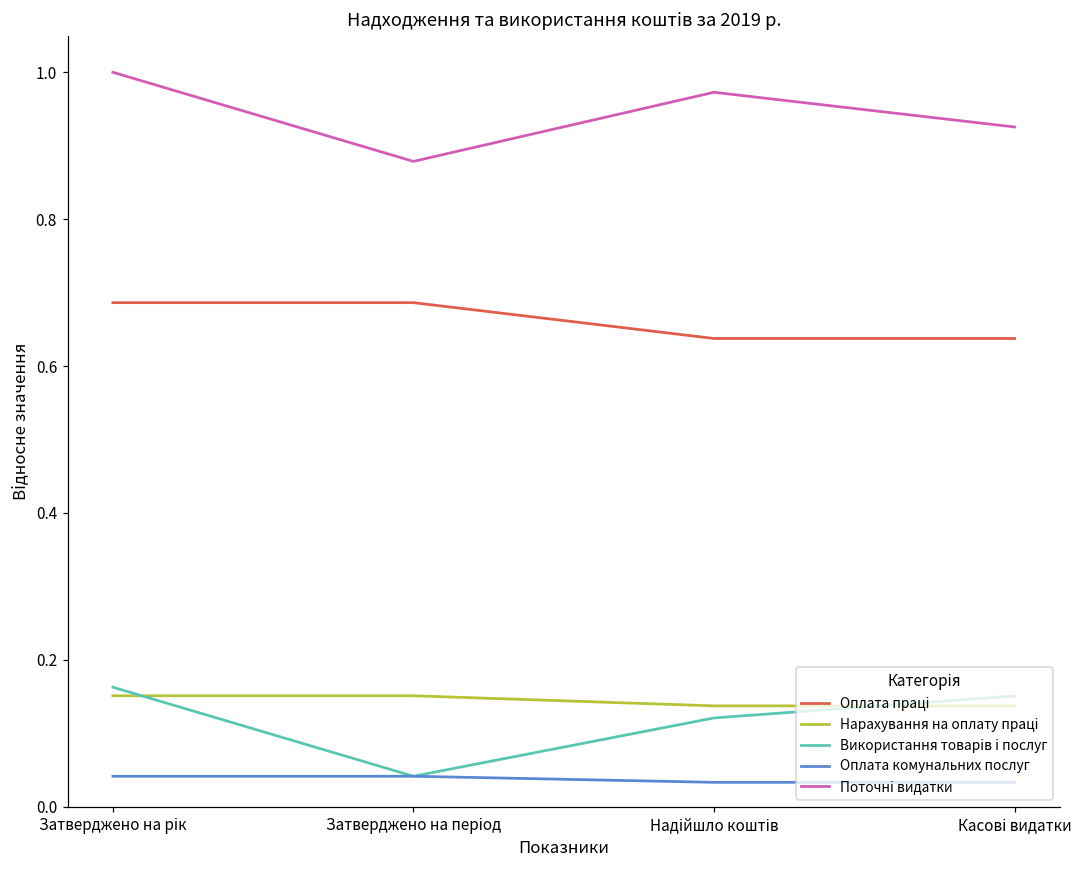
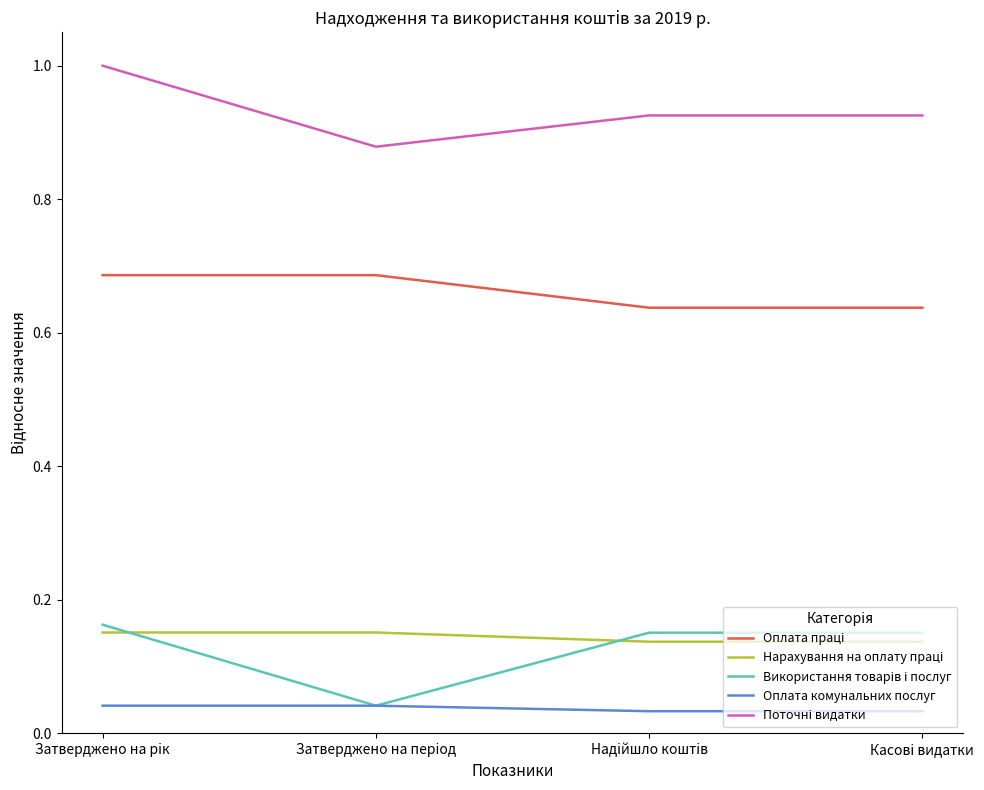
Використання товарів і послуг, Надійшло коштів: 0.12 -> 0.15
Поточні видатки, Надійшло коштів: 0.97 -> 0.93
